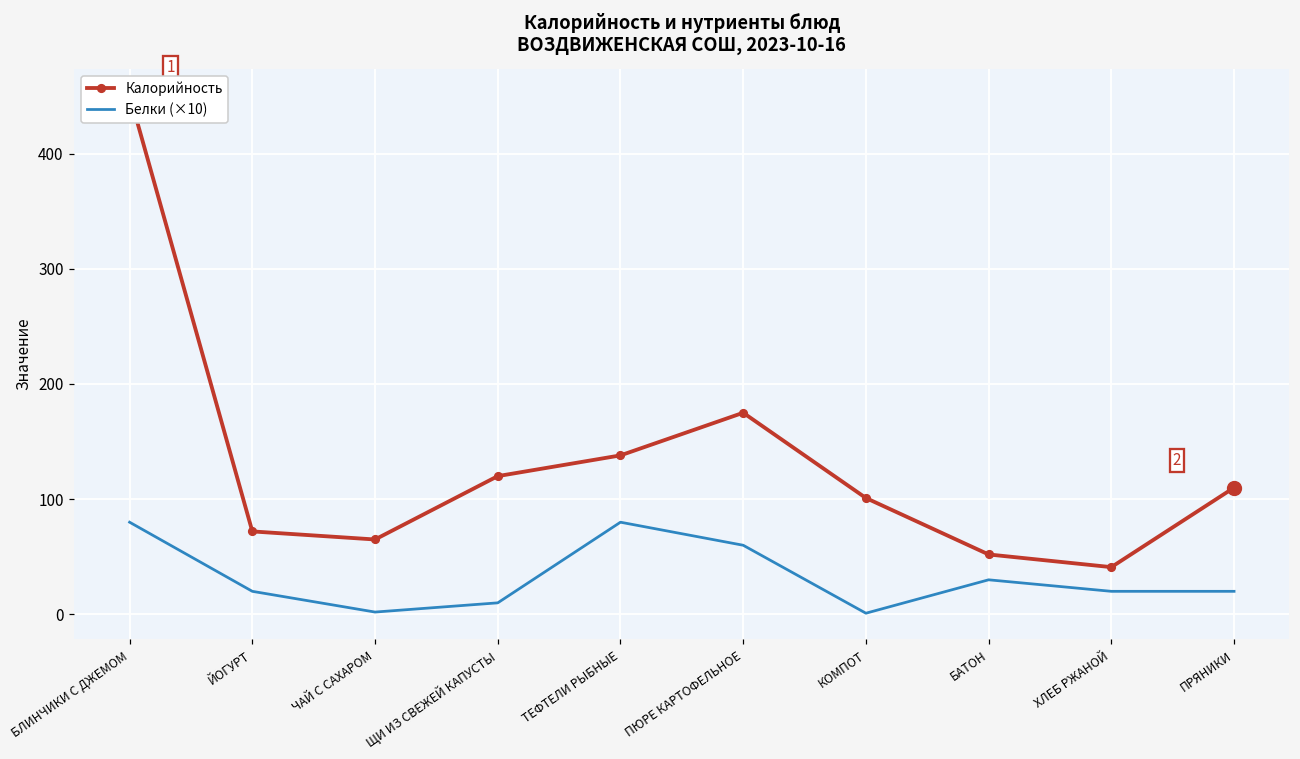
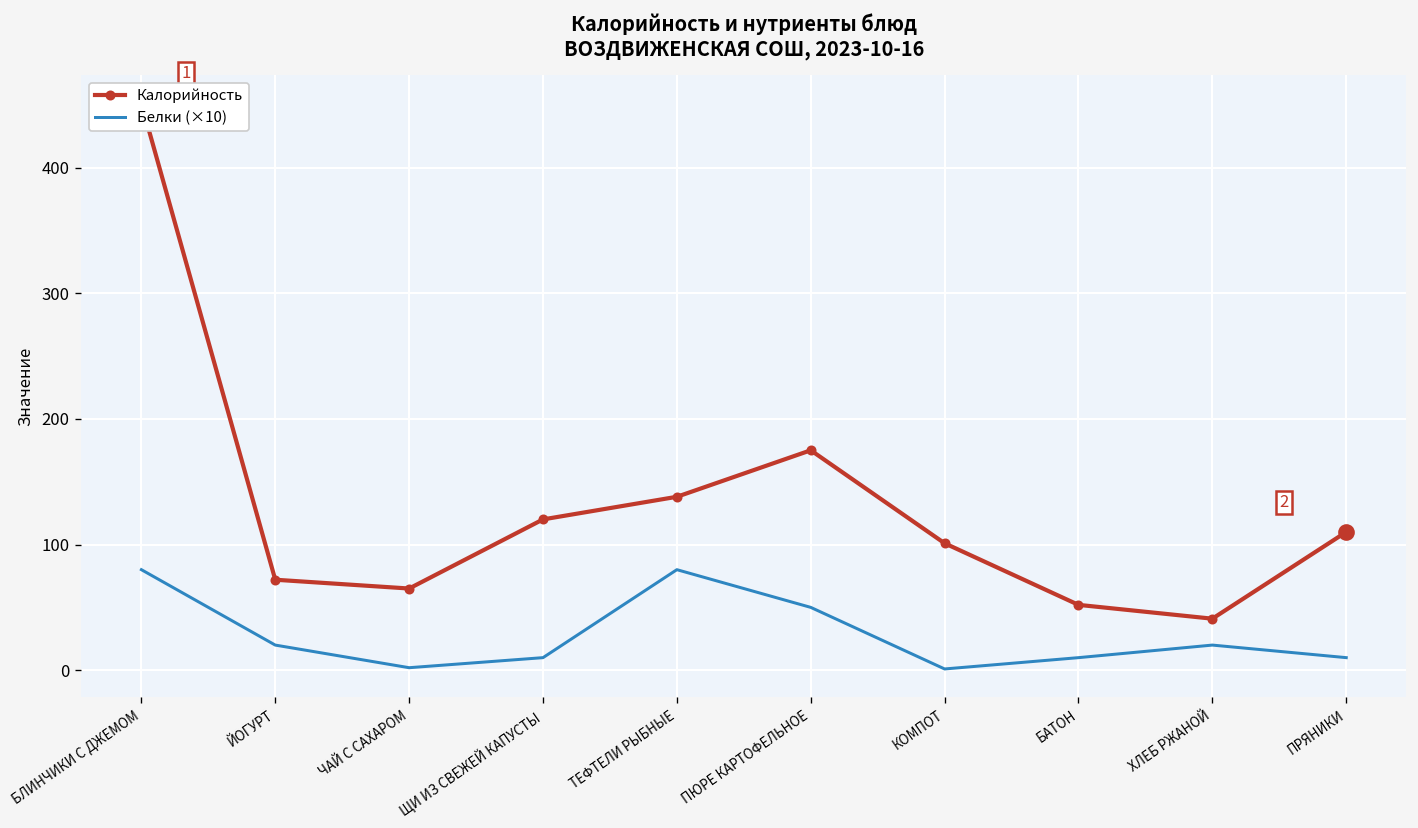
Белки (×10), ПЮРЕ КАРТОФЕЛЬНОЕ: 60 -> 50
Белки (×10), БАТОН: 30 -> 10
Белки (×10), ПРЯНИКИ: 20 -> 10
